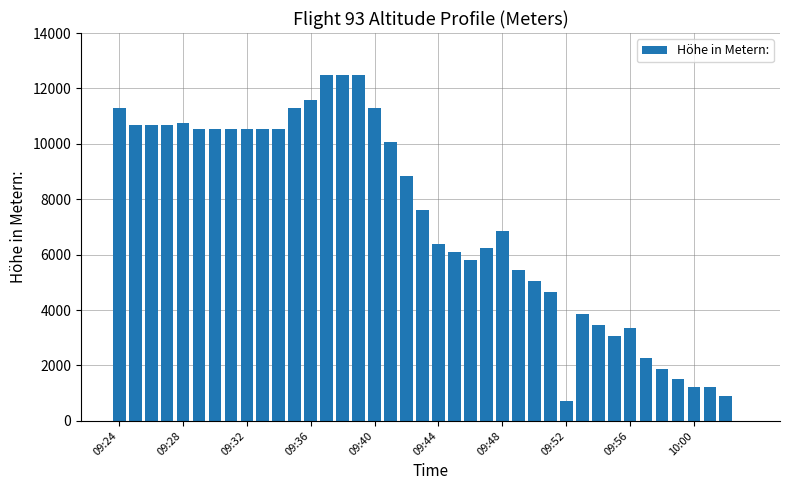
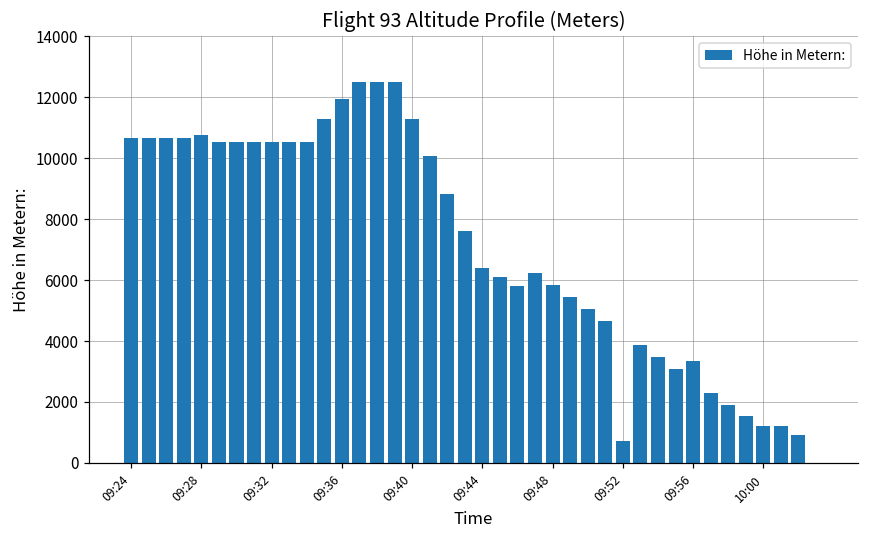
09:24: 11300 -> 10700
09:36: 11600 -> 11900
09:48: 6900 -> 5900
